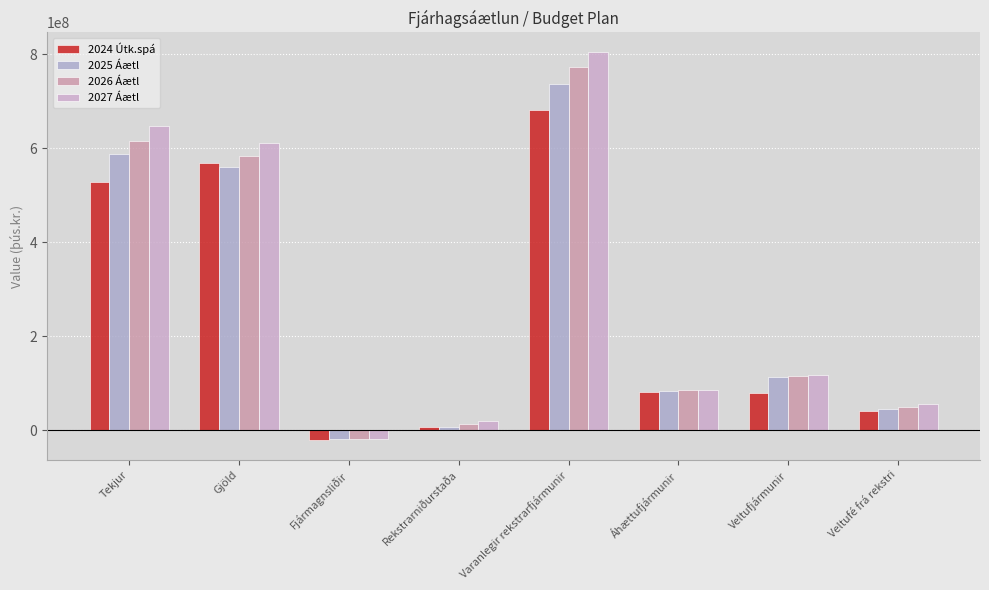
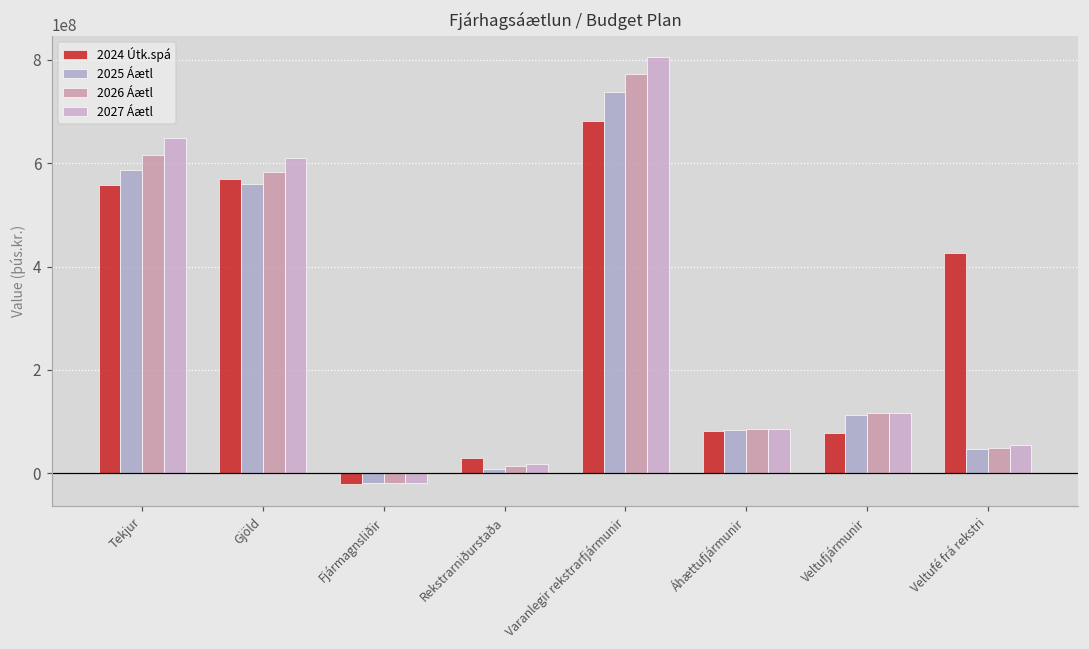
2024 Útk.spá, Tekjur: 530000000 -> 560000000
2024 Útk.spá, Rekstrarniðurstaða: 10000000 -> 30000000
2024 Útk.spá, Veltufé frá rekstri: 40000000 -> 430000000
